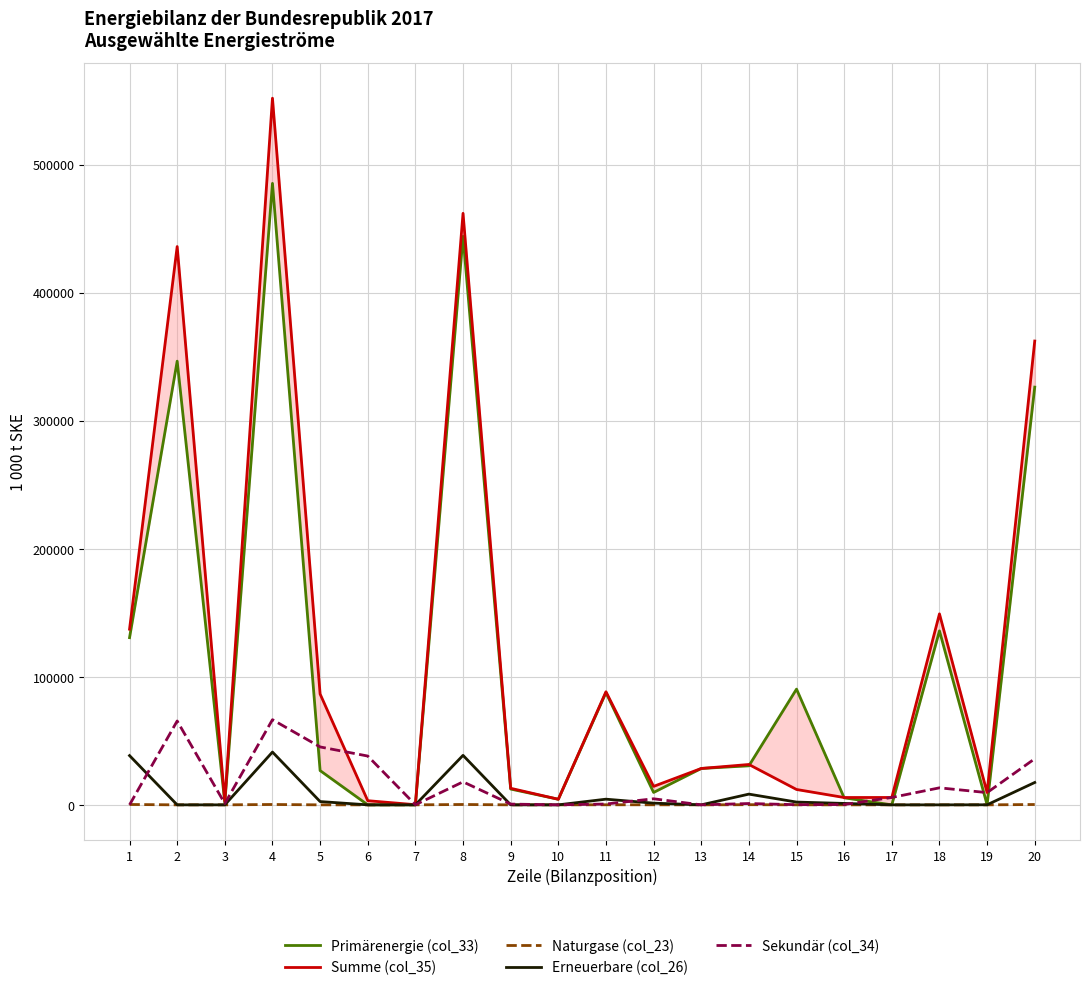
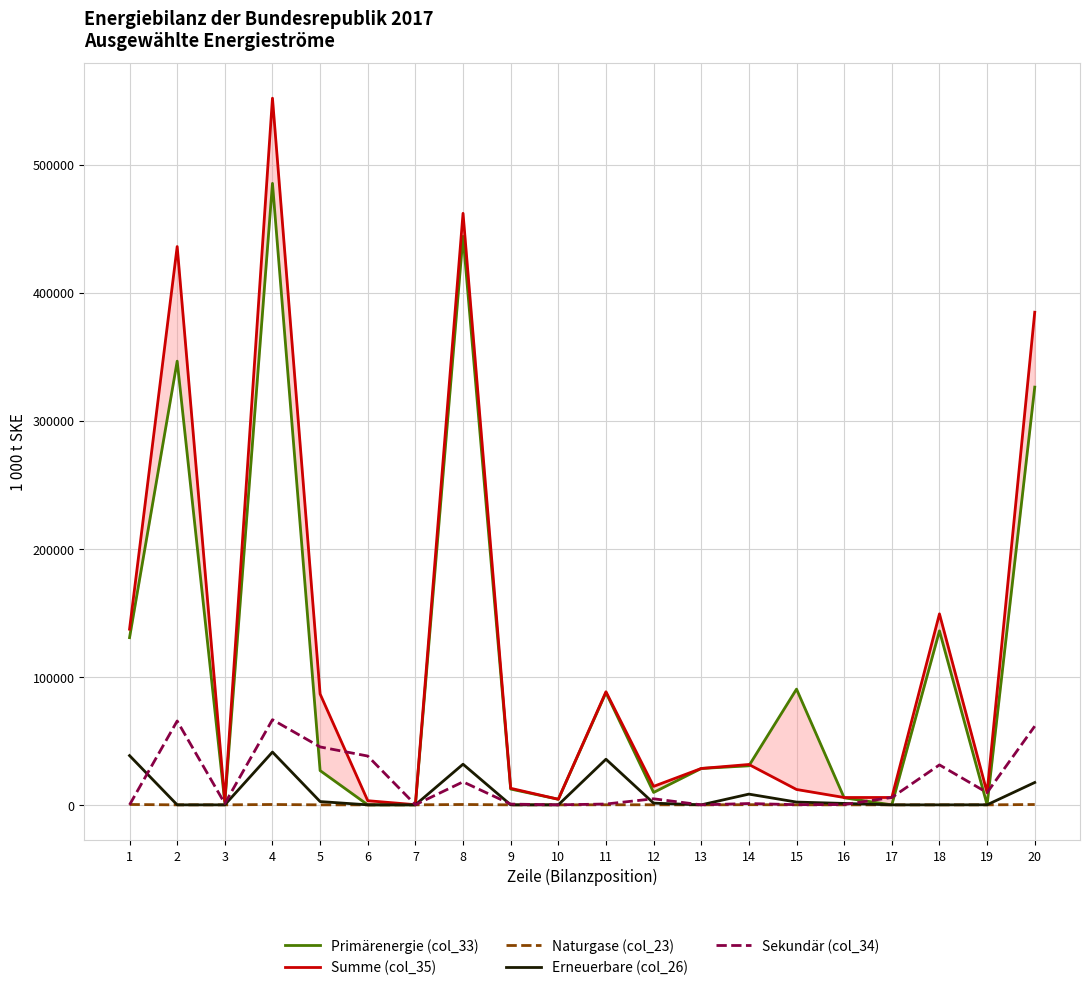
Erneuerbare (col_26), 8: 39000 -> 32000
Erneuerbare (col_26), 11: 4000 -> 36000
Sekundär (col_34), 18: 13000 -> 31000
Summe (col_35), 20: 362000 -> 385000
Sekundär (col_34), 20: 36000 -> 61000
